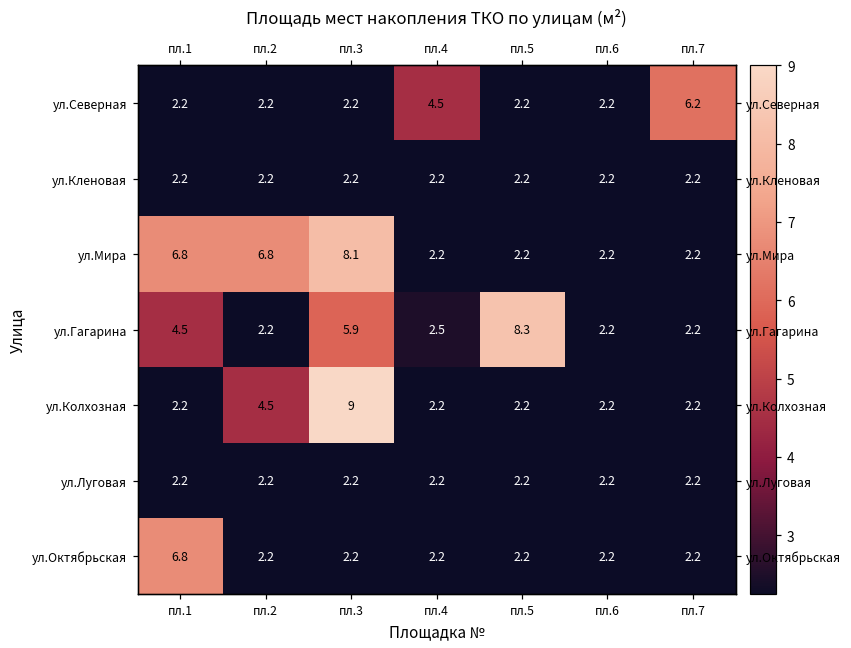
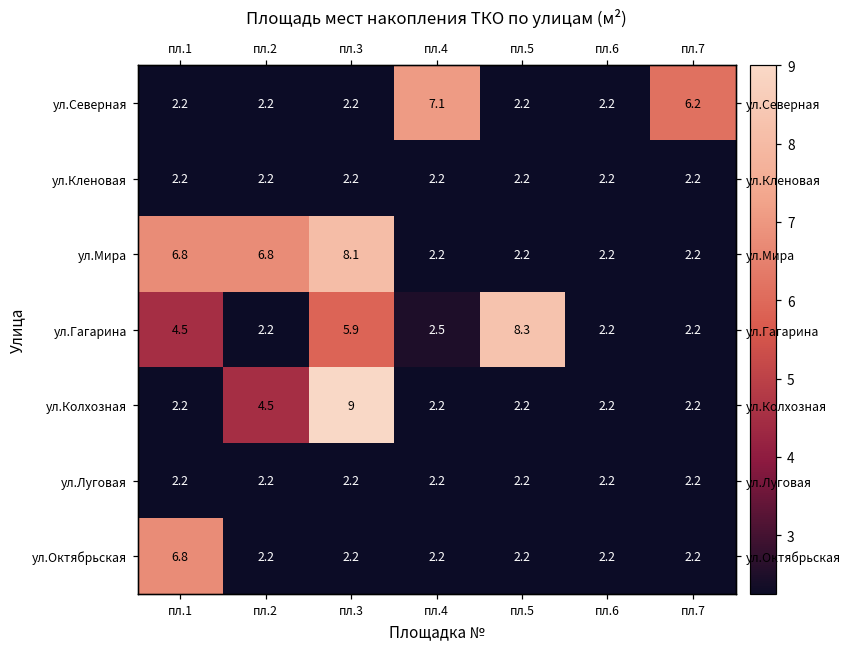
ул.Северная, пл.4: 4.5 -> 7.1
